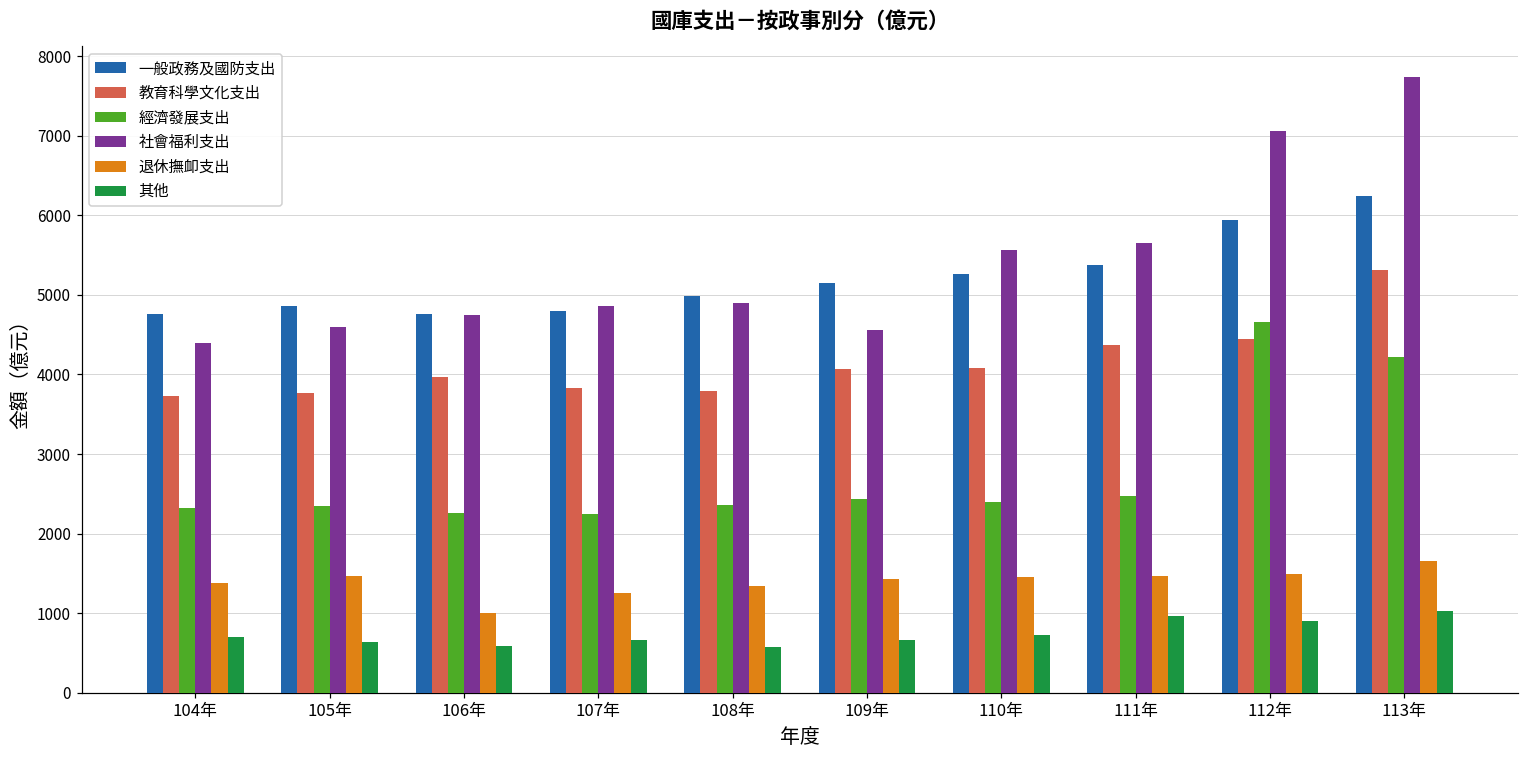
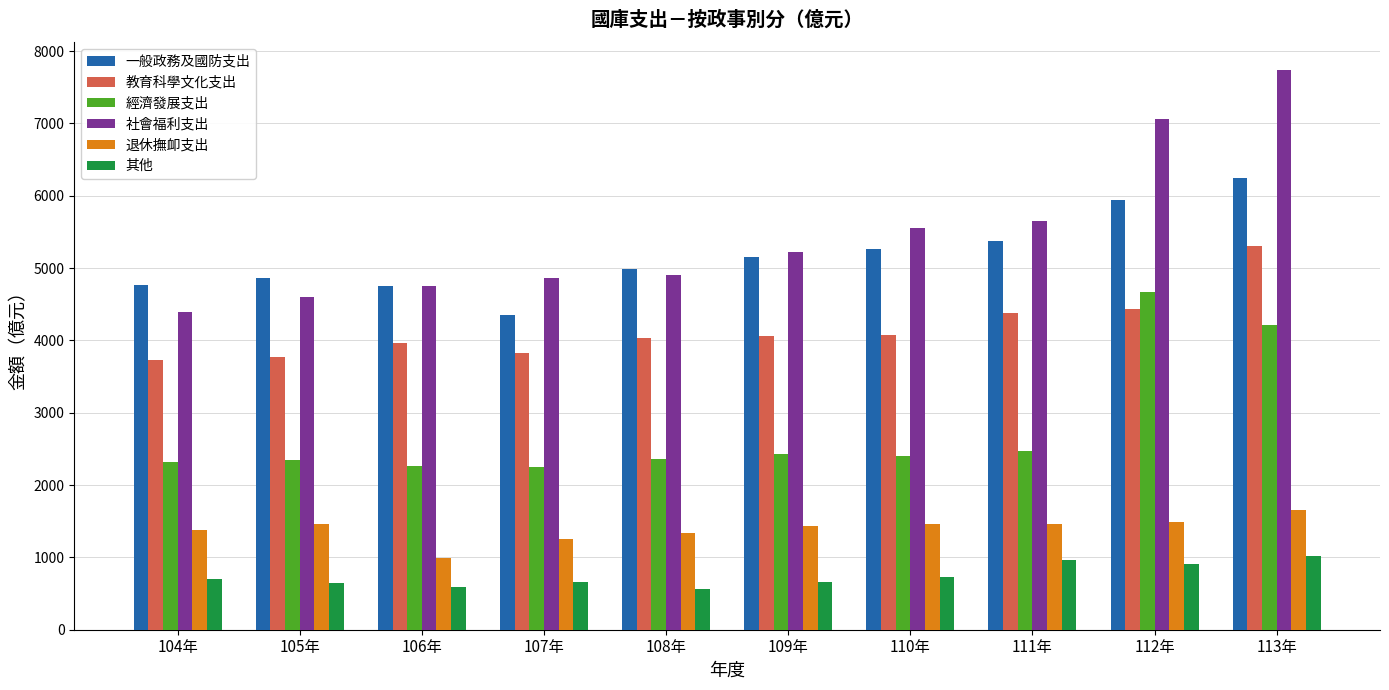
一般政務及國防支出, 107年: 4800 -> 4300
教育科學文化支出, 108年: 3800 -> 4000
社會福利支出, 109年: 4600 -> 5200
